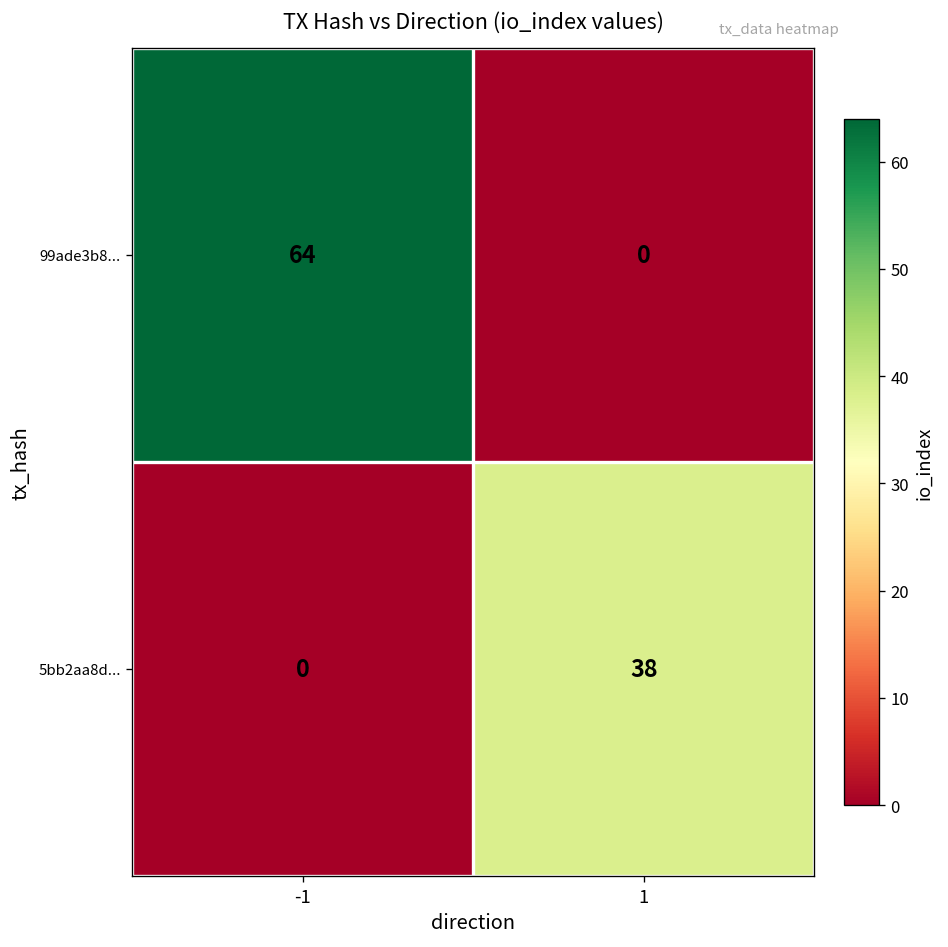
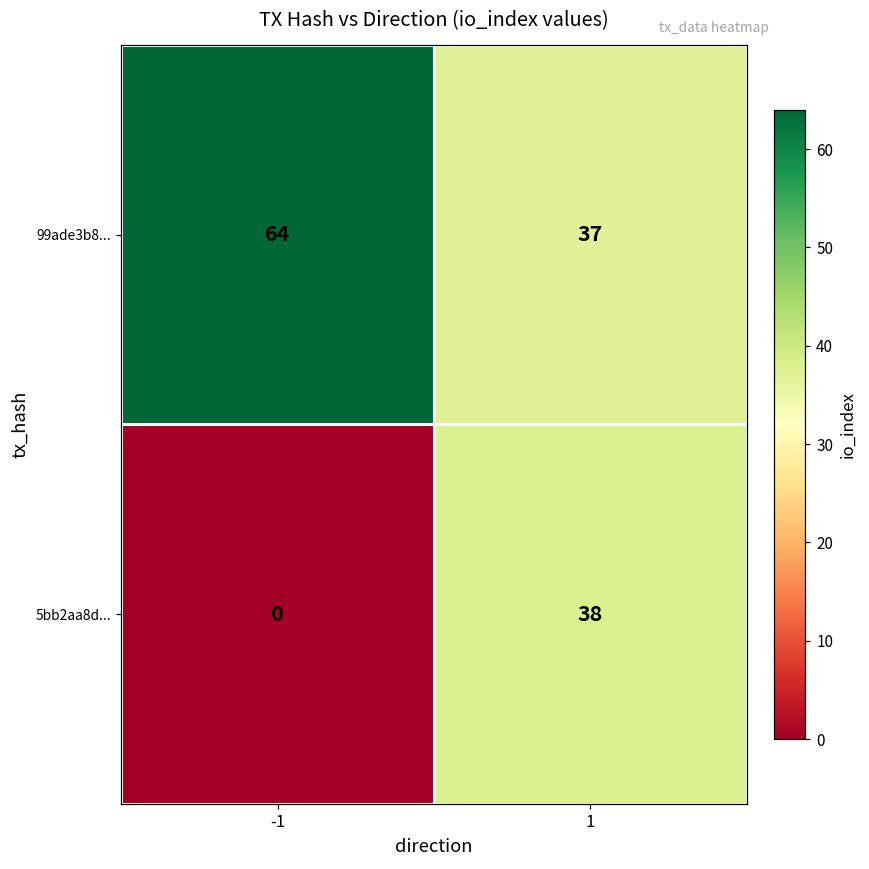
99ade3b8..., 1: 0 -> 37
